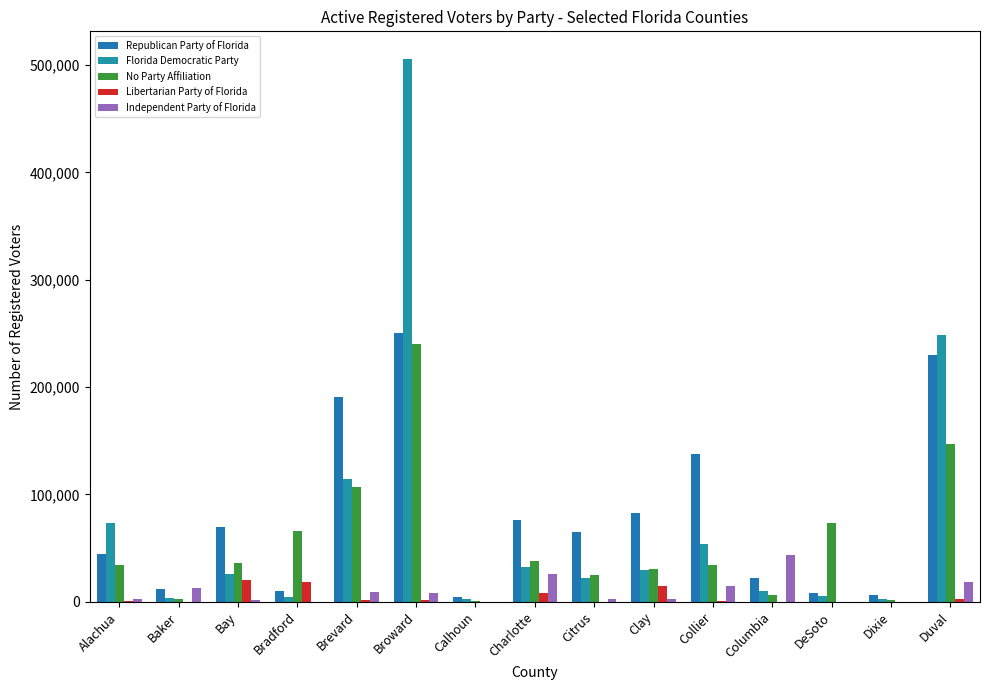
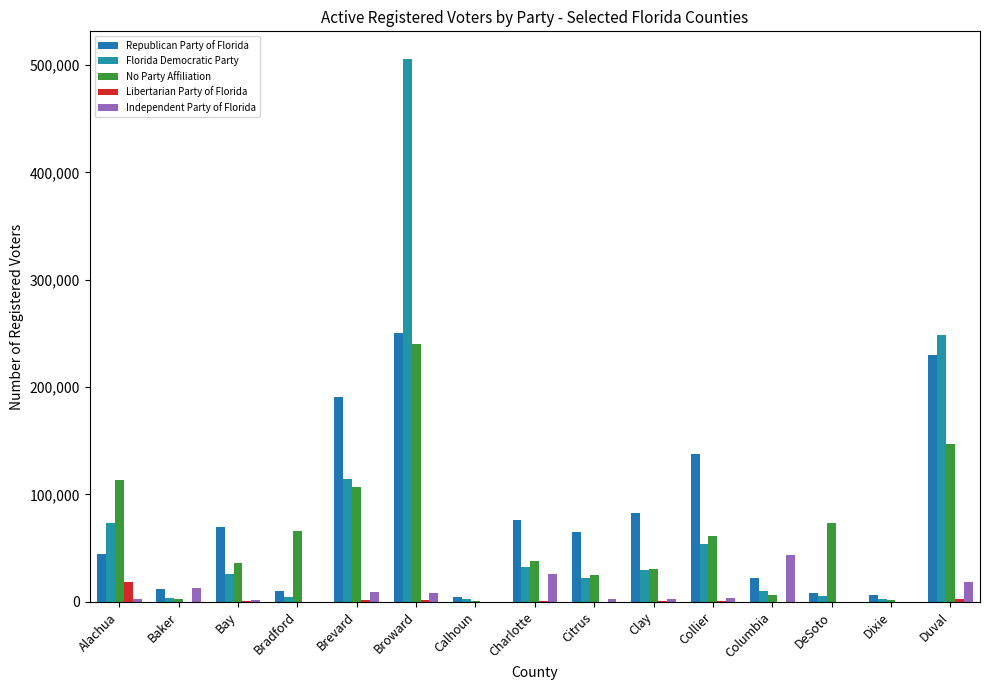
No Party Affiliation, Alachua: 35,000 -> 113,000
Libertarian Party of Florida, Alachua: 1,000 -> 18,000
Libertarian Party of Florida, Bay: 21,000 -> 1,000
Libertarian Party of Florida, Bradford: 18,000 -> 0
Libertarian Party of Florida, Charlotte: 8,000 -> 0
Libertarian Party of Florida, Clay: 15,000 -> 1,000
No Party Affiliation, Collier: 35,000 -> 62,000
Independent Party of Florida, Collier: 15,000 -> 4,000
